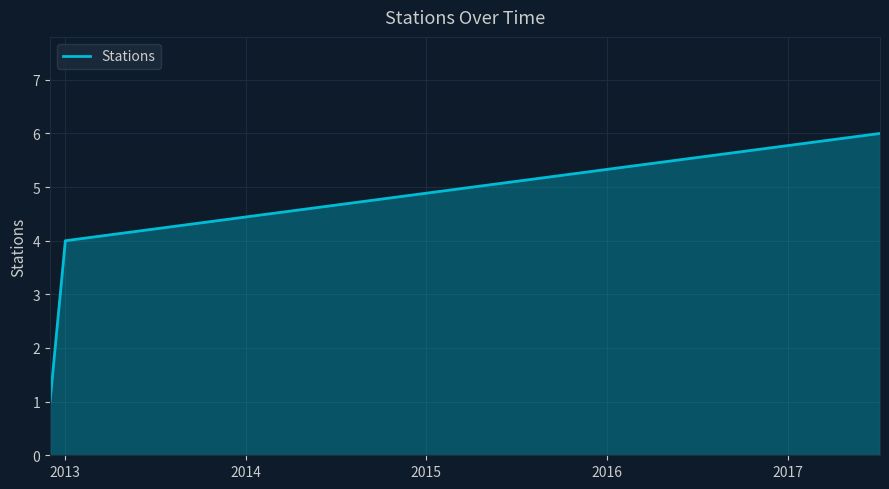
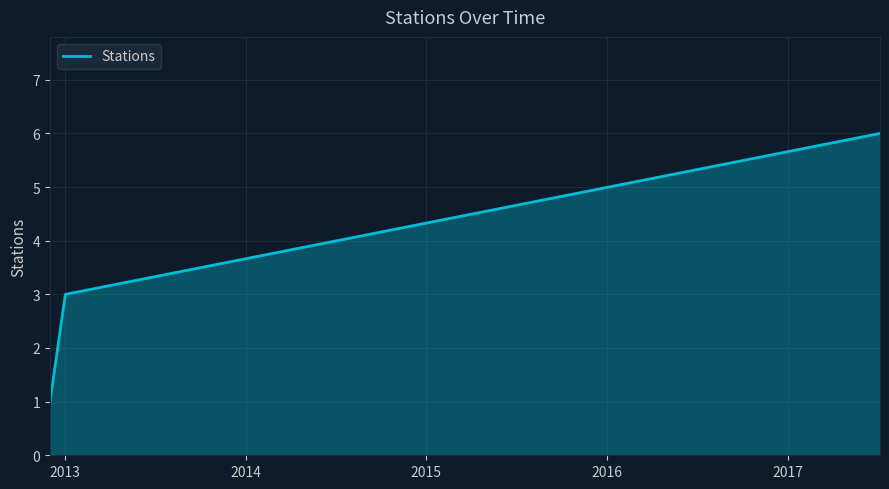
2013: 4 -> 3
